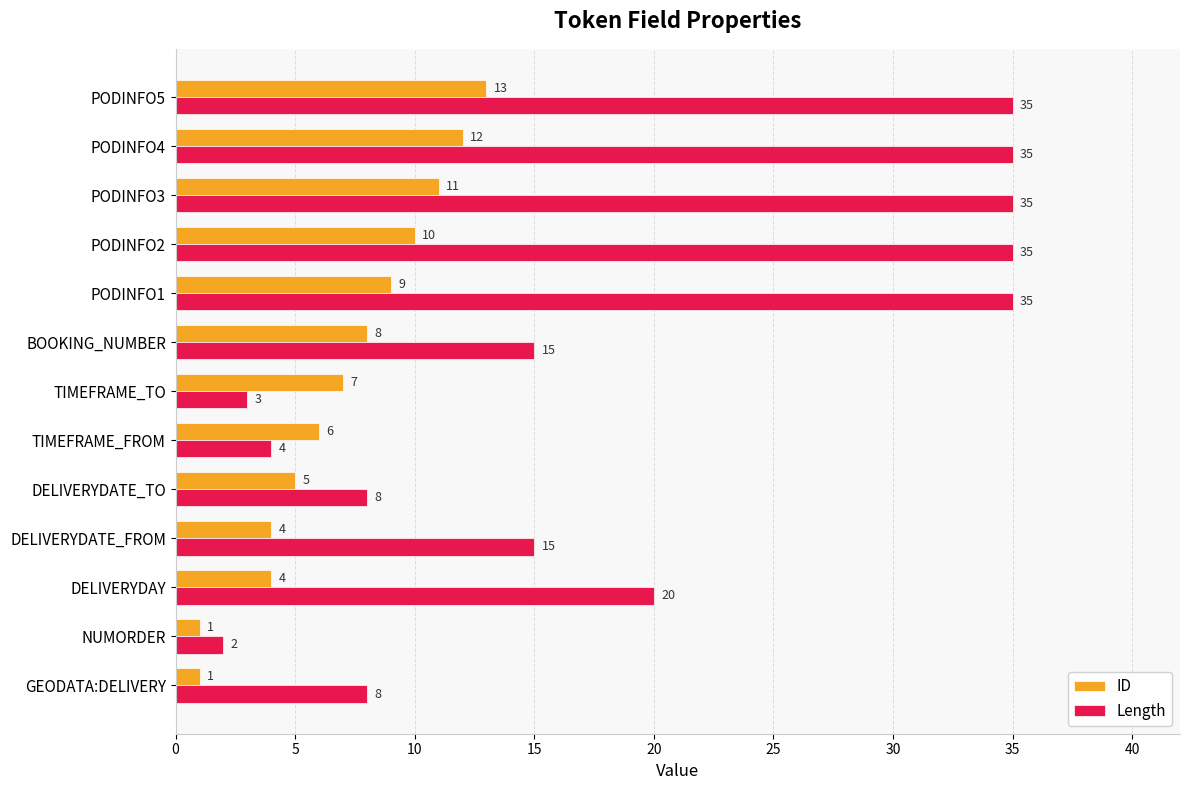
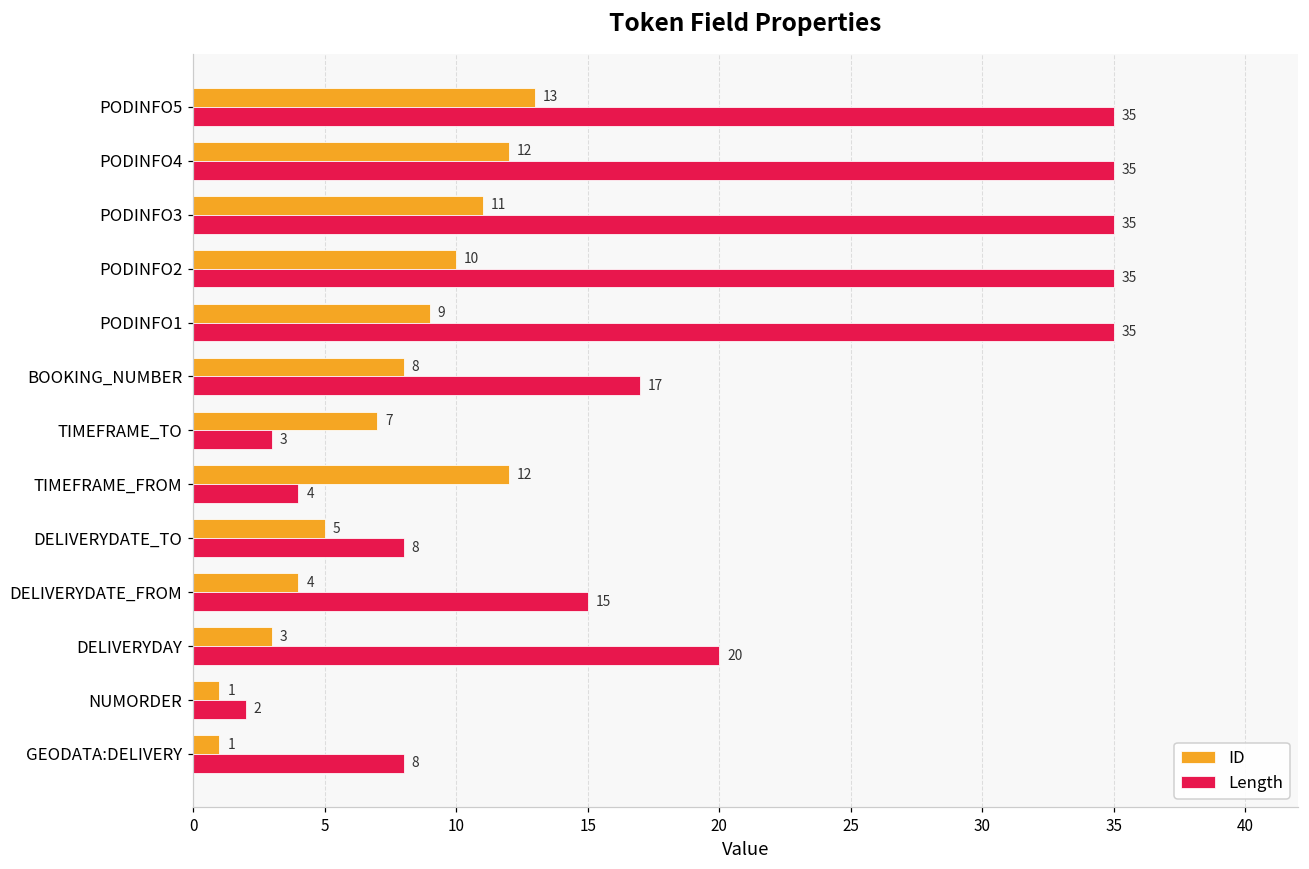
Length, BOOKING_NUMBER: 15 -> 17
ID, TIMEFRAME_FROM: 6 -> 12
ID, DELIVERYDAY: 4 -> 3
